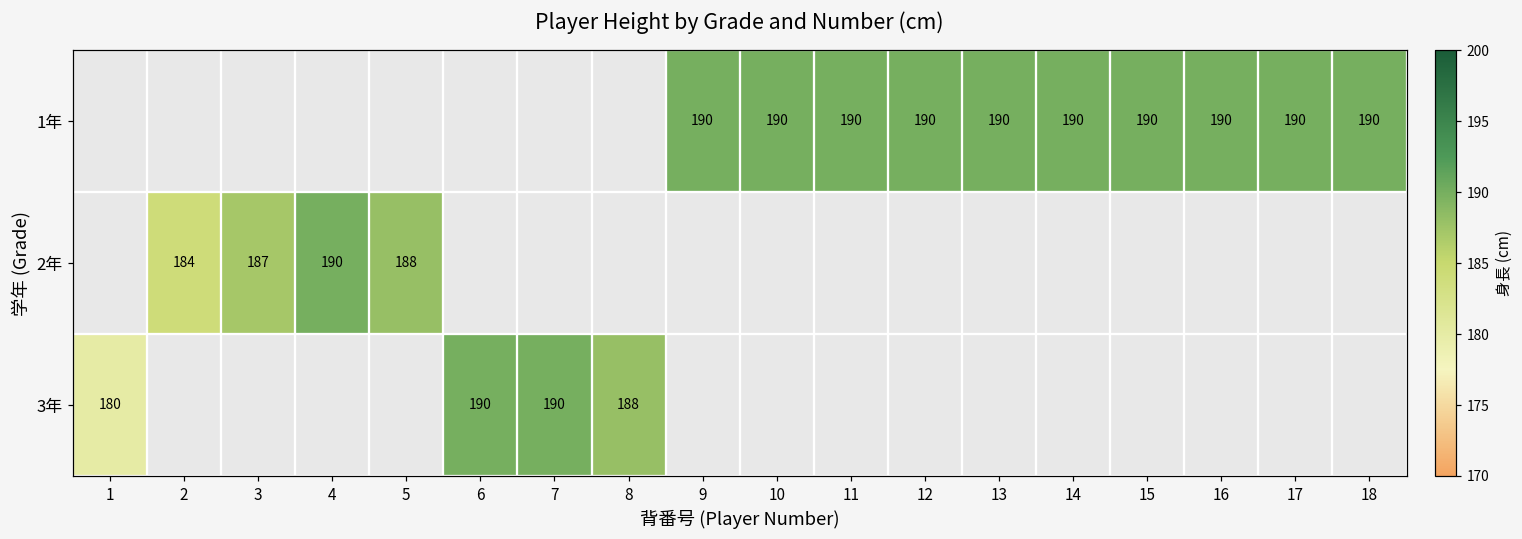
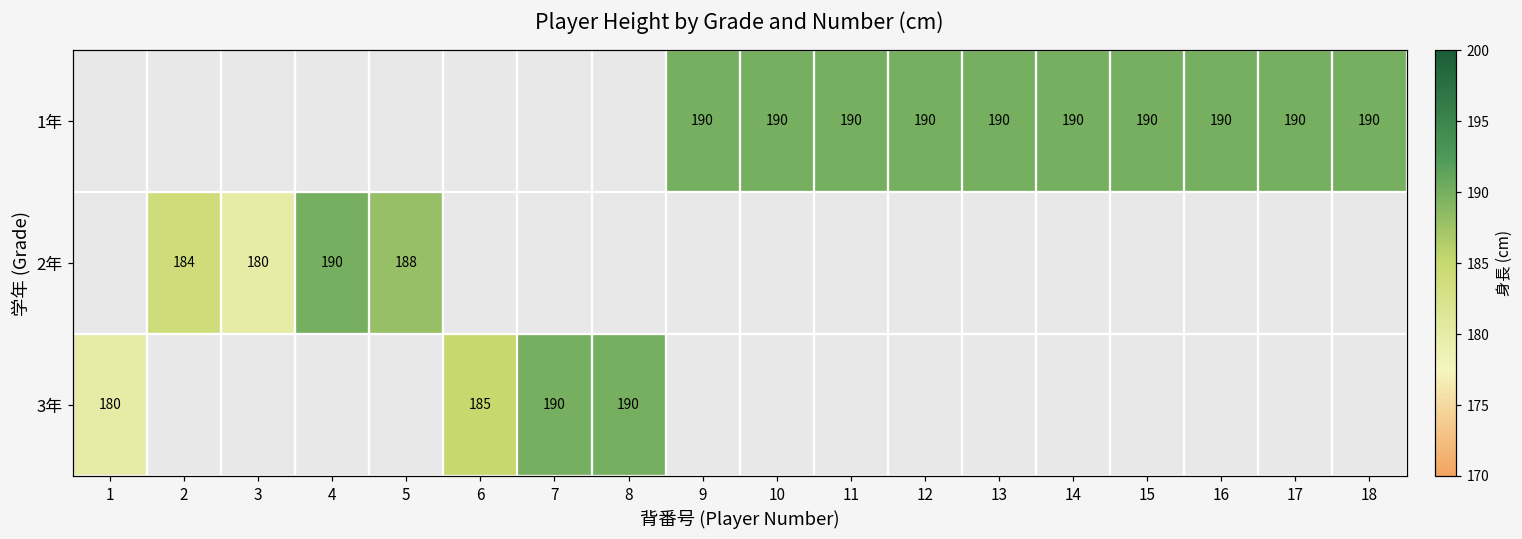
2年, 3: 187 -> 180
3年, 6: 190 -> 185
3年, 8: 188 -> 190
